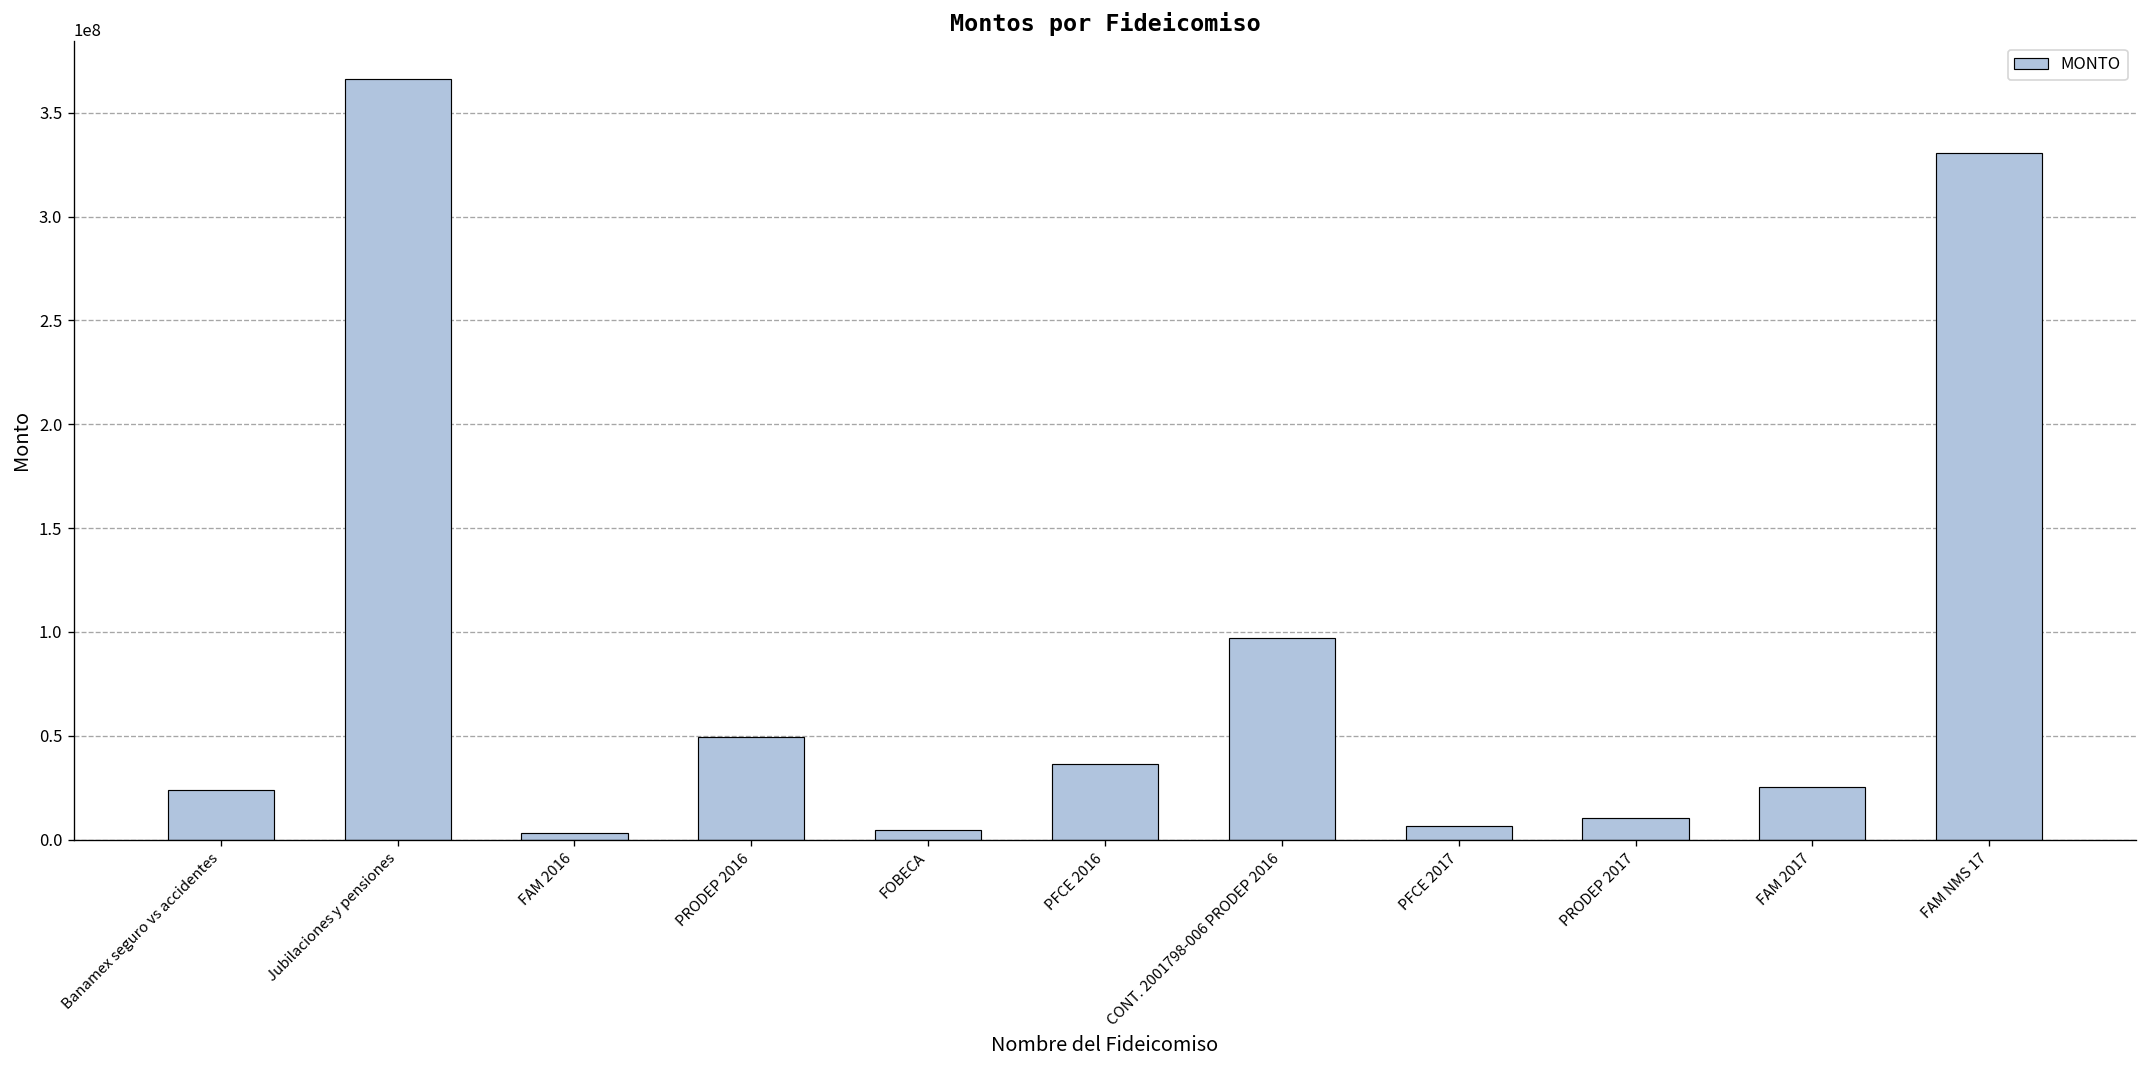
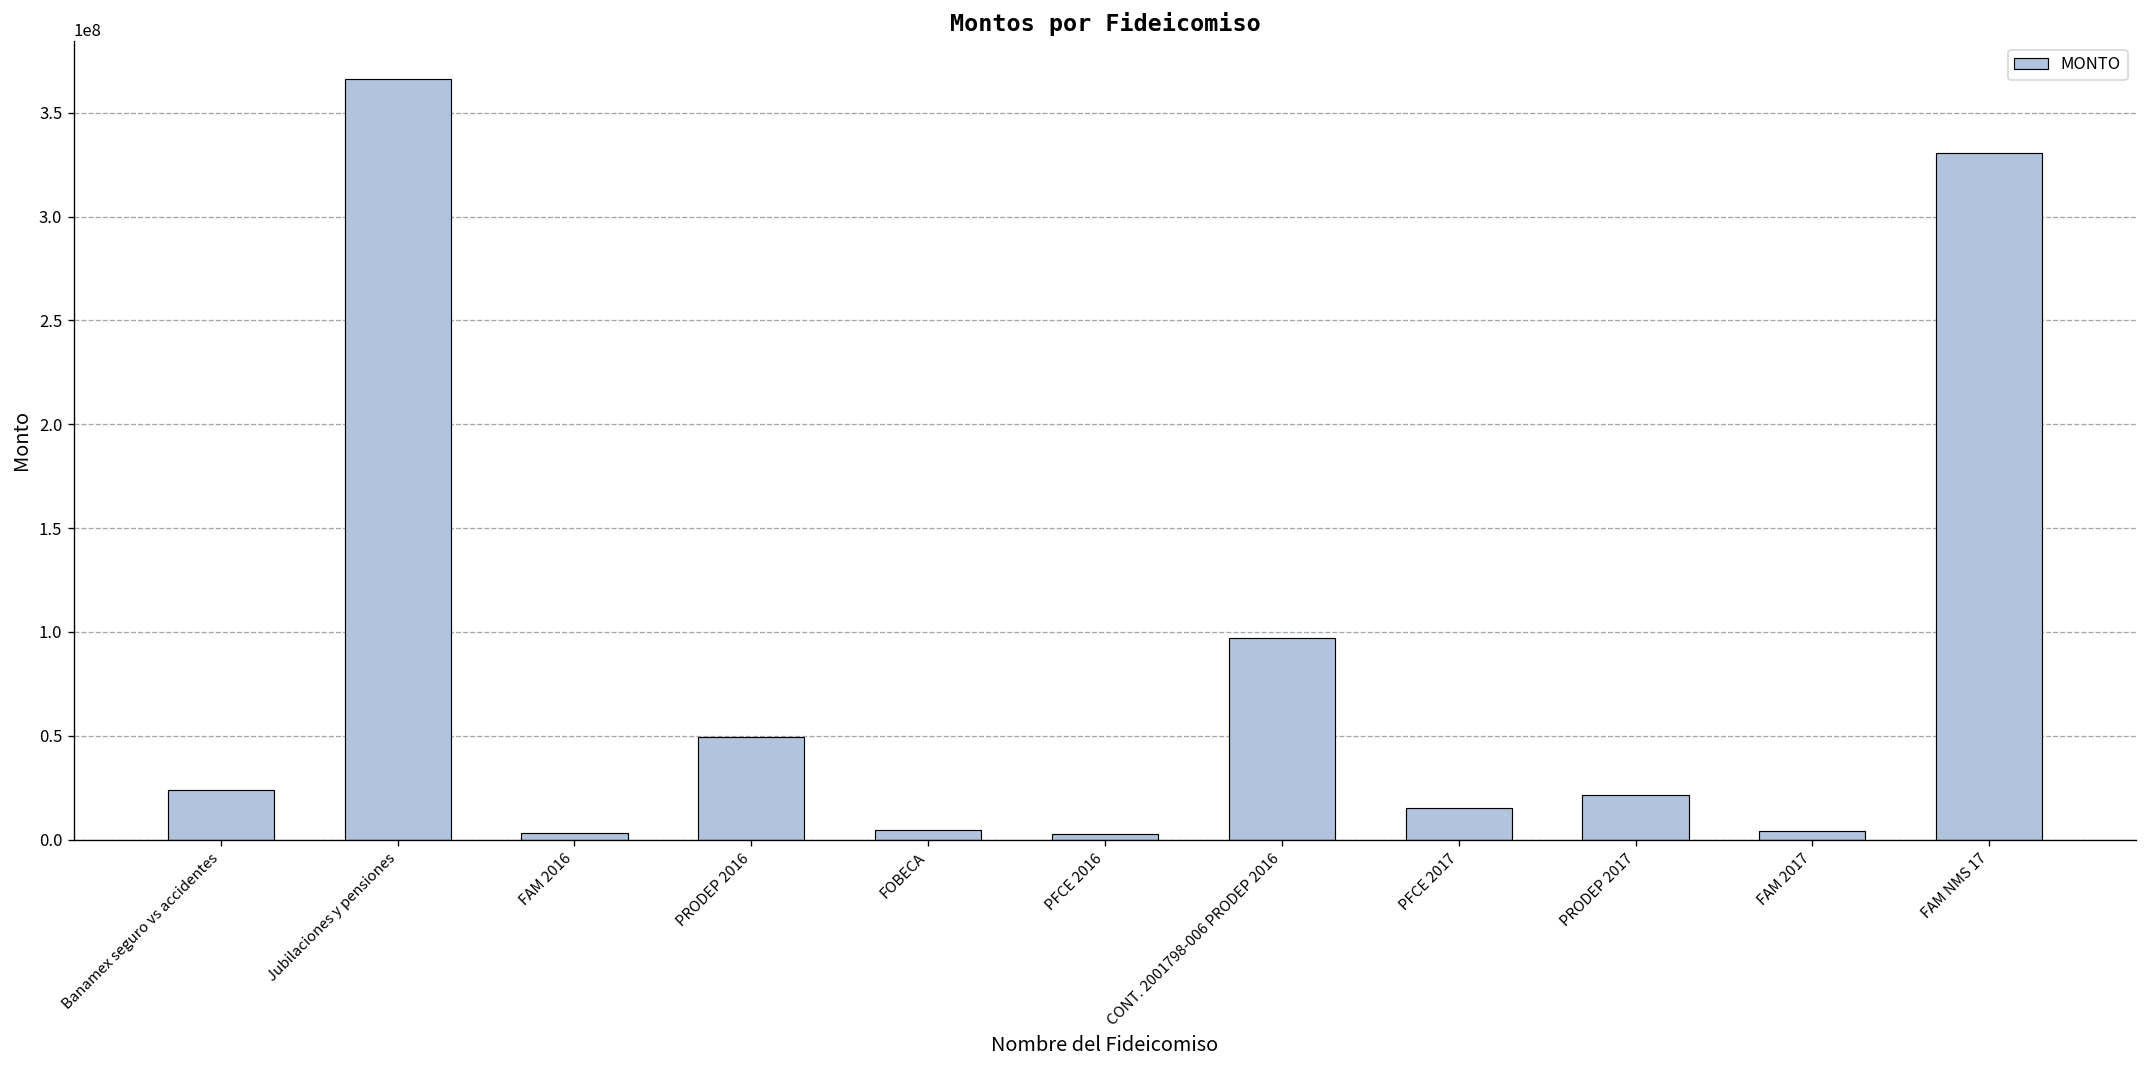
PFCE 2016: 36000000 -> 3000000
PFCE 2017: 7000000 -> 15000000
PRODEP 2017: 10000000 -> 22000000
FAM 2017: 25000000 -> 4000000
